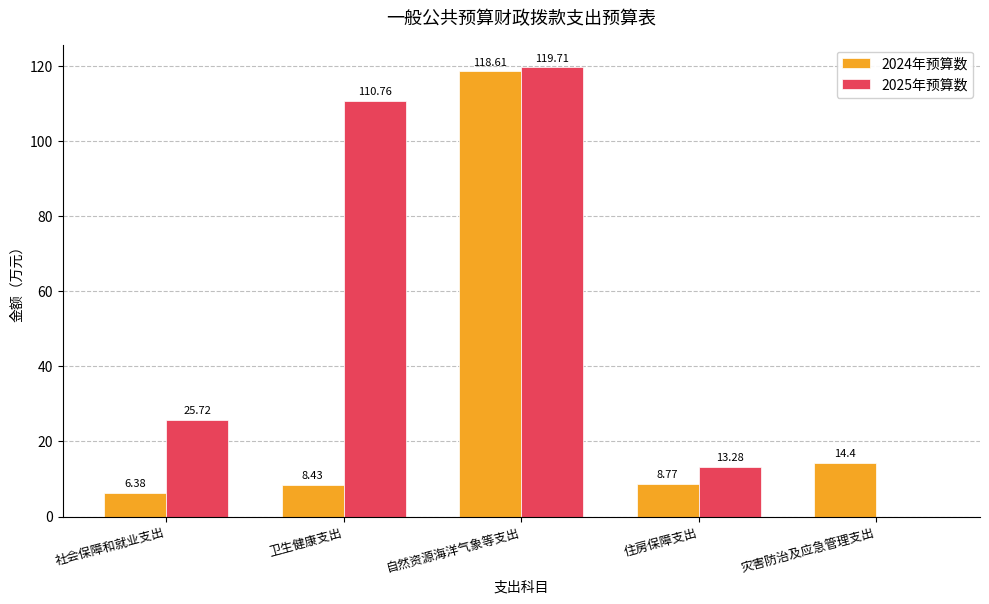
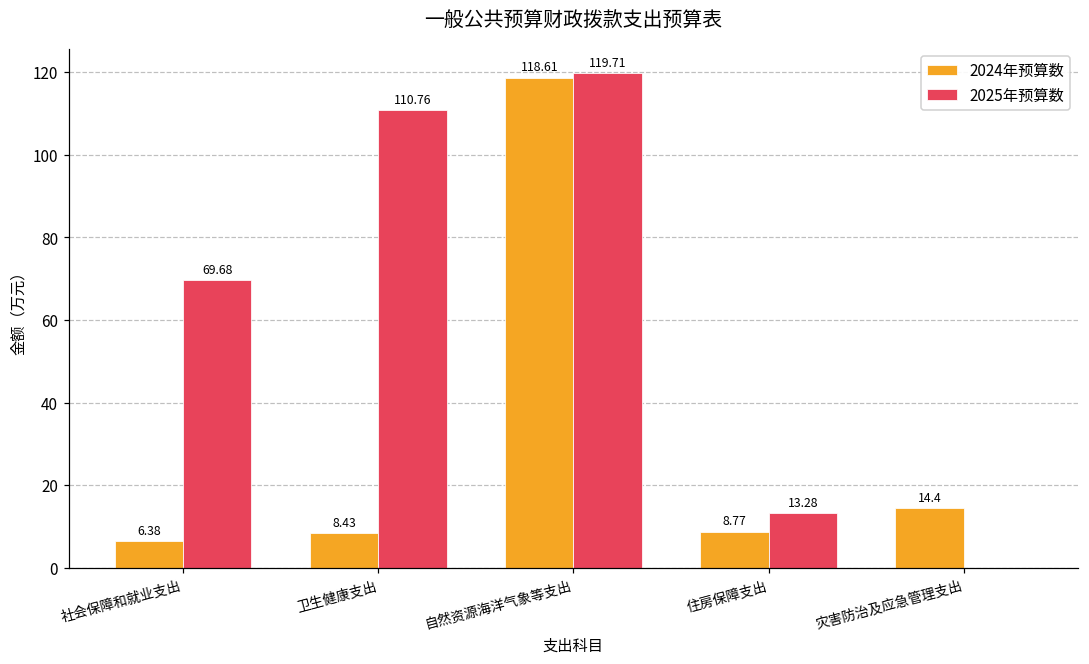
2025年预算数, 社会保障和就业支出: 25.72 -> 69.68
